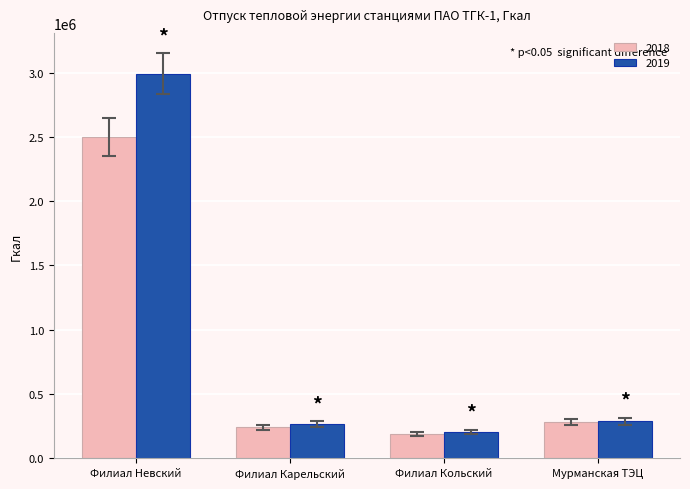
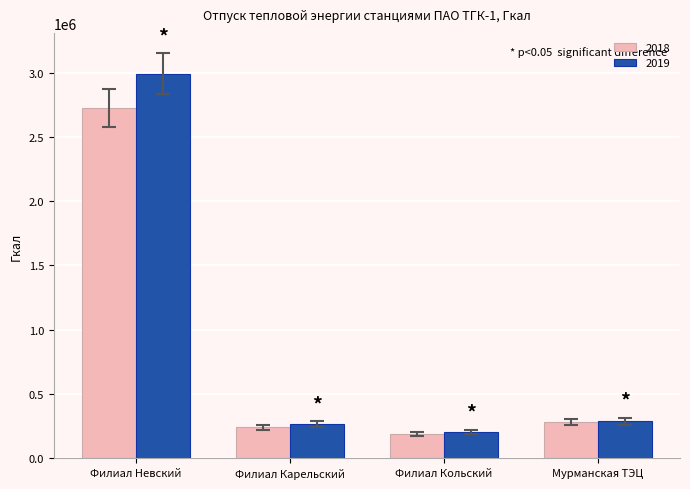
2018, Филиал Невский: 2500000 -> 2720000
